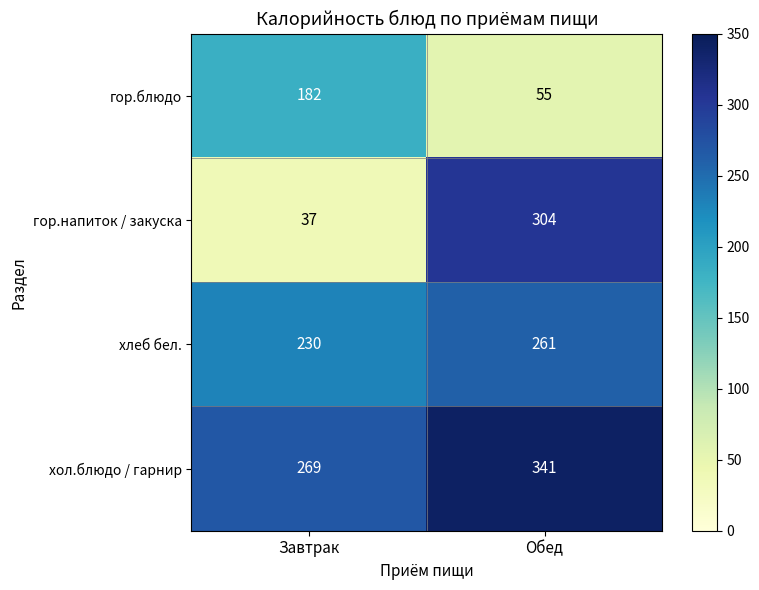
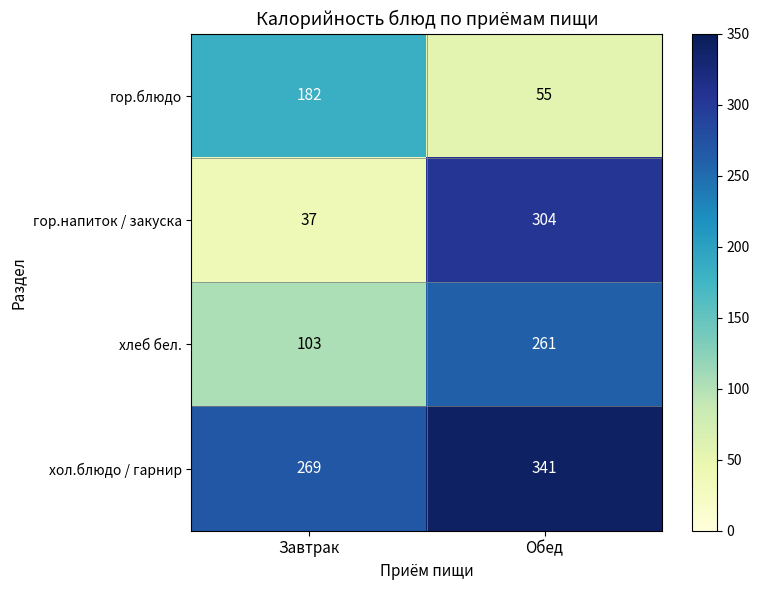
хлеб бел., Завтрак: 230 -> 103
